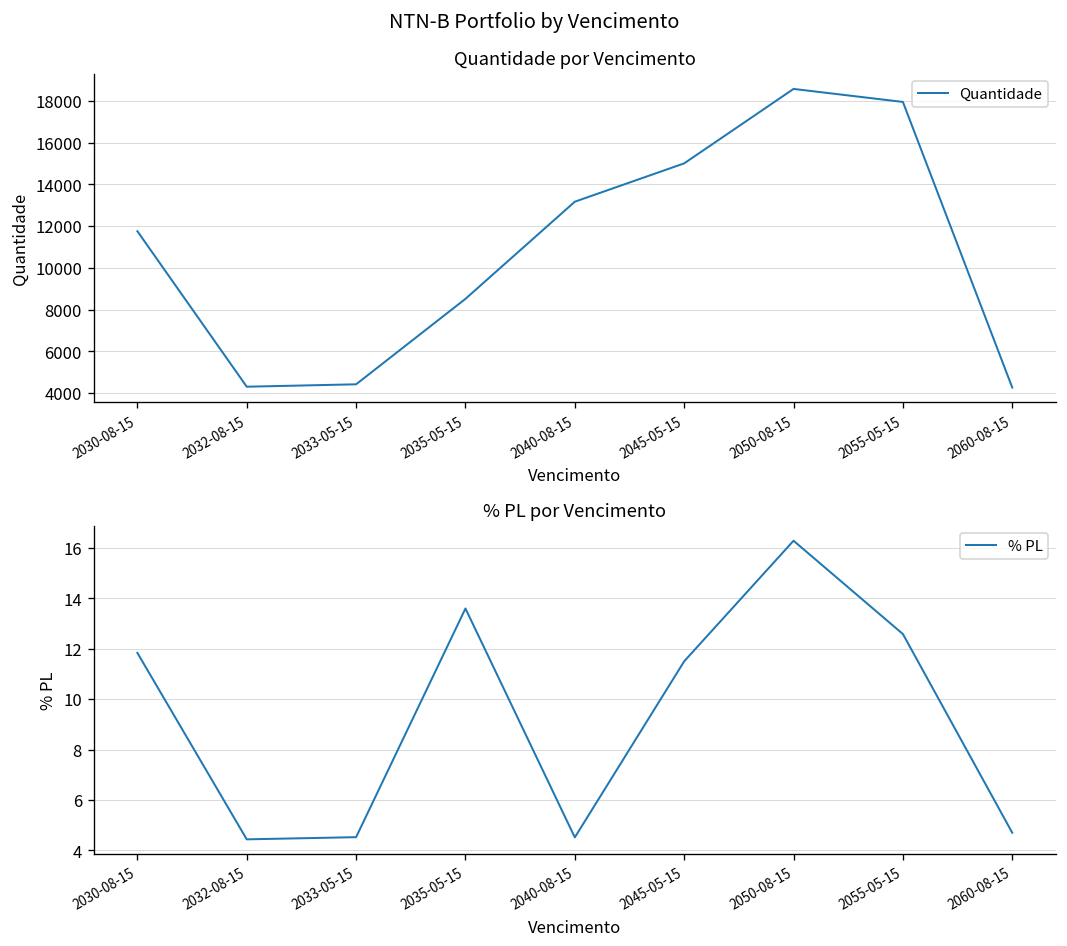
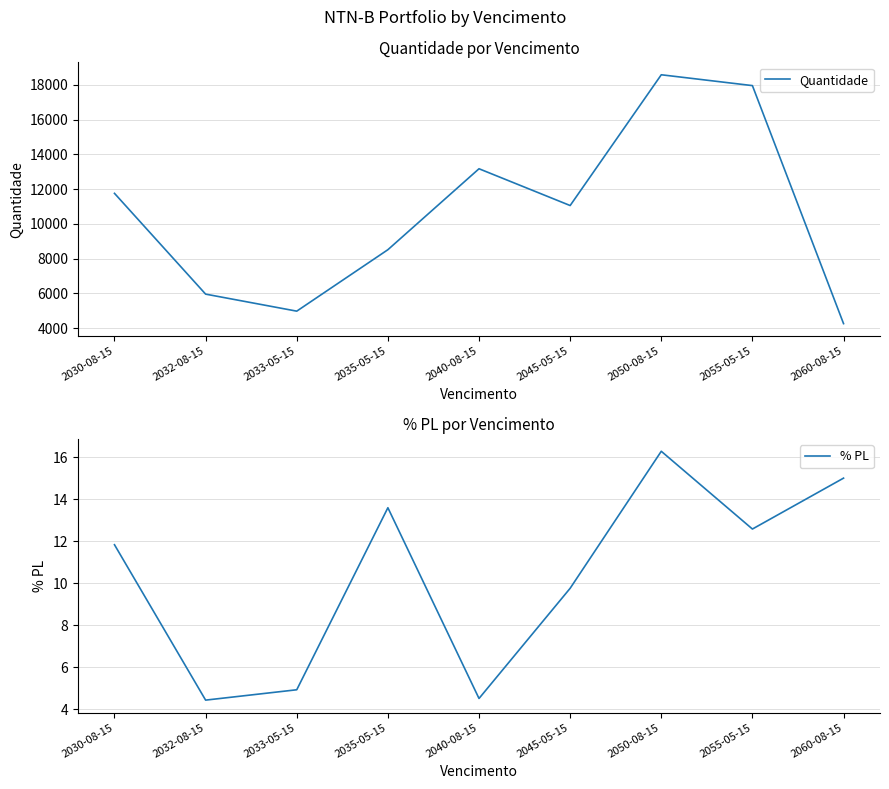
Quantidade por Vencimento, 2032-08-15: 4300 -> 6000
Quantidade por Vencimento, 2033-05-15: 4400 -> 5000
Quantidade por Vencimento, 2045-05-15: 15000 -> 11100
% PL por Vencimento, 2033-05-15: 4.5 -> 4.9
% PL por Vencimento, 2045-05-15: 11.5 -> 9.8
% PL por Vencimento, 2060-08-15: 4.7 -> 15.0
